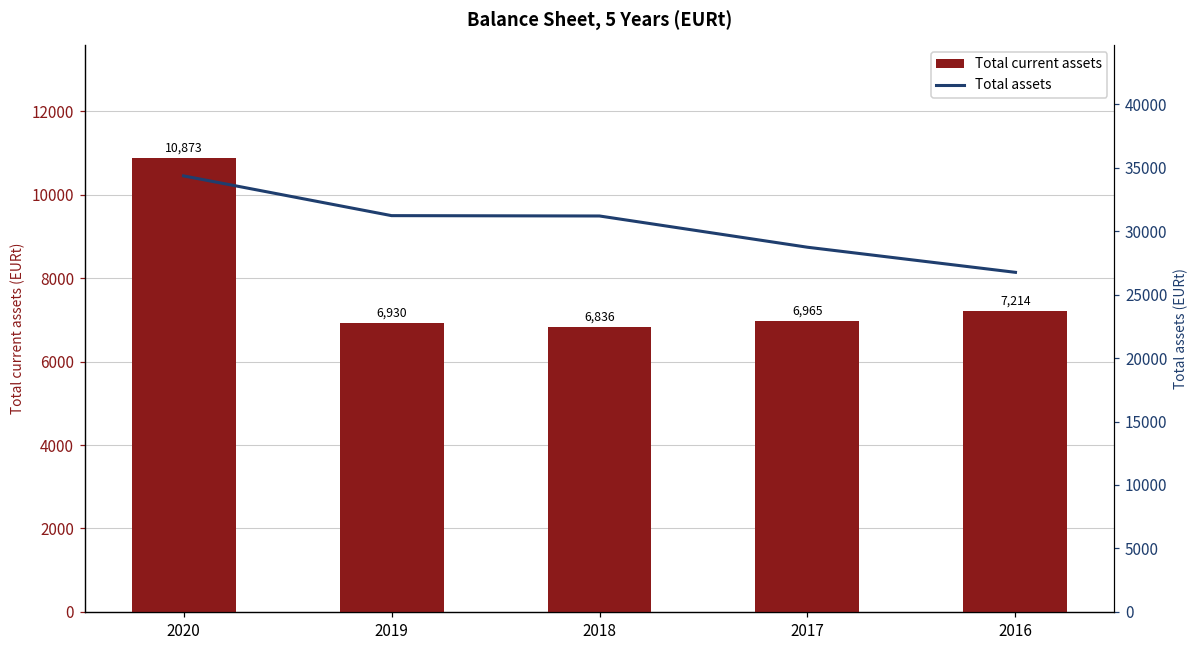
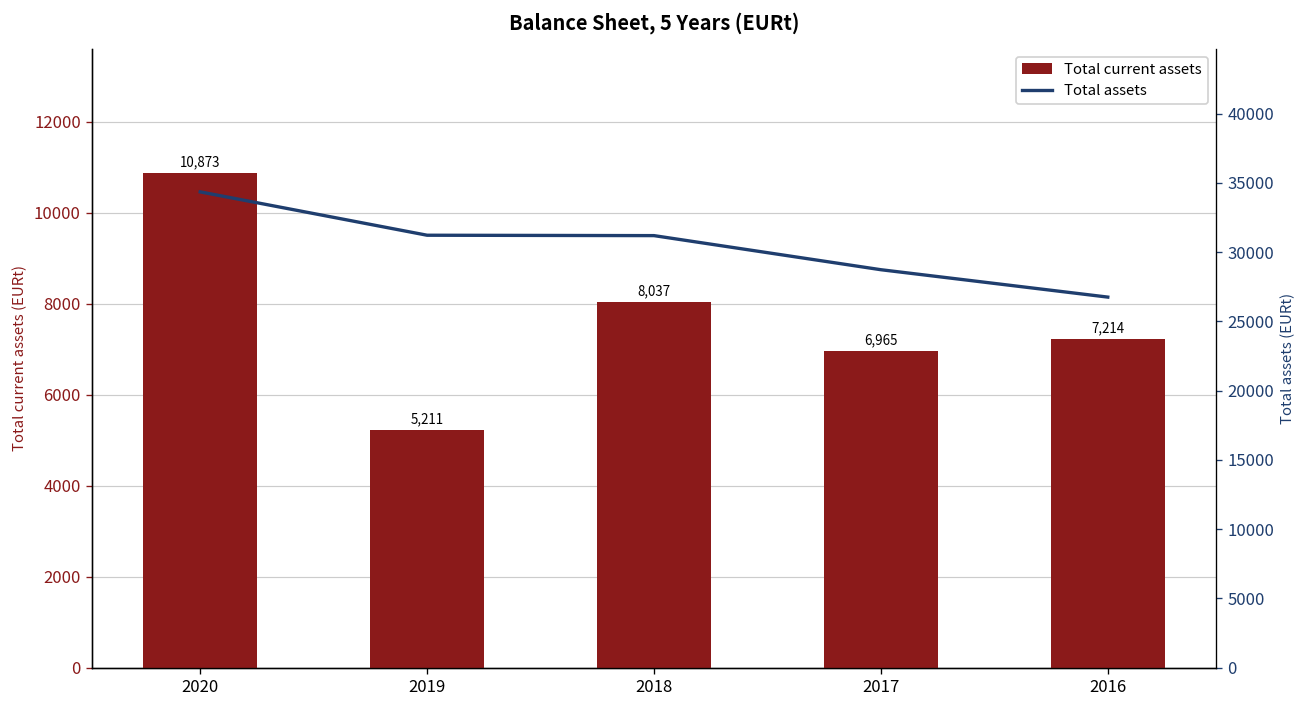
Total current assets, 2019: 6,930 -> 5,211
Total current assets, 2018: 6,836 -> 8,037
